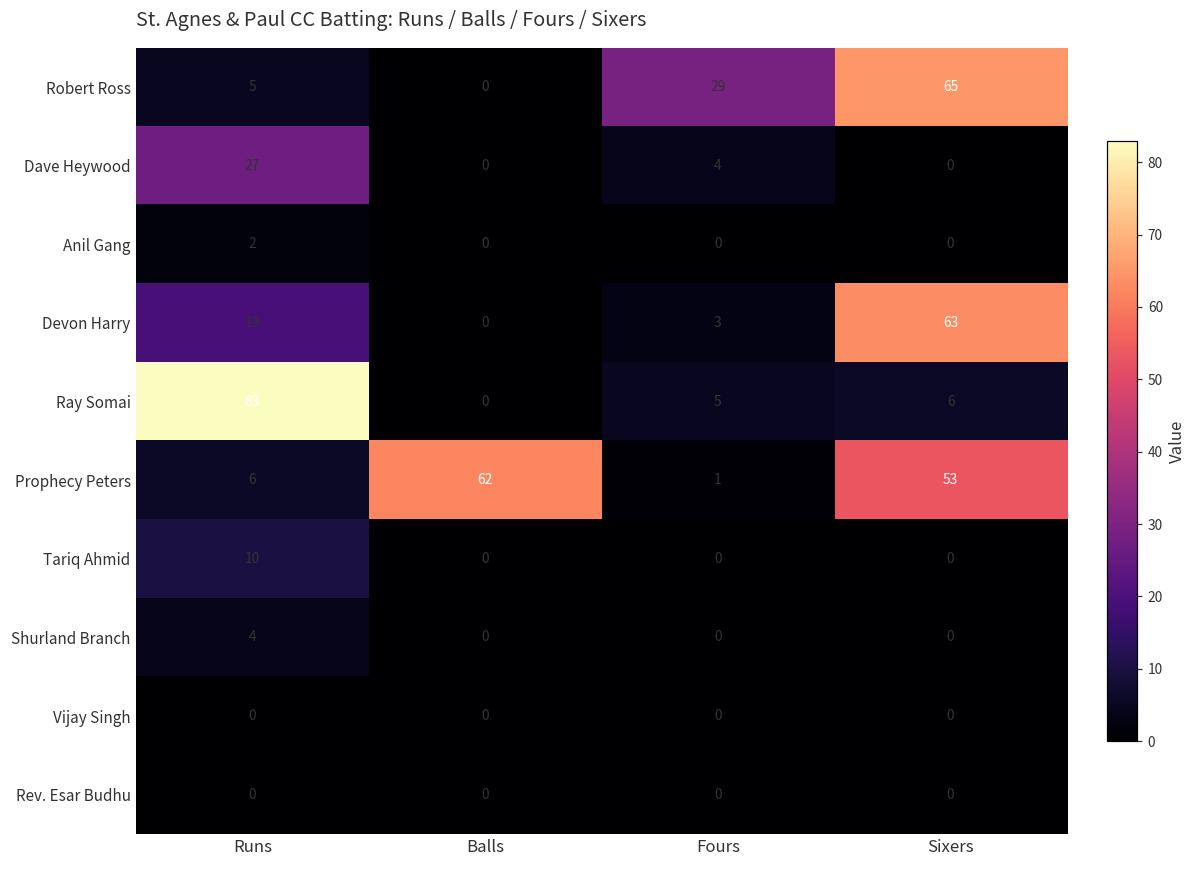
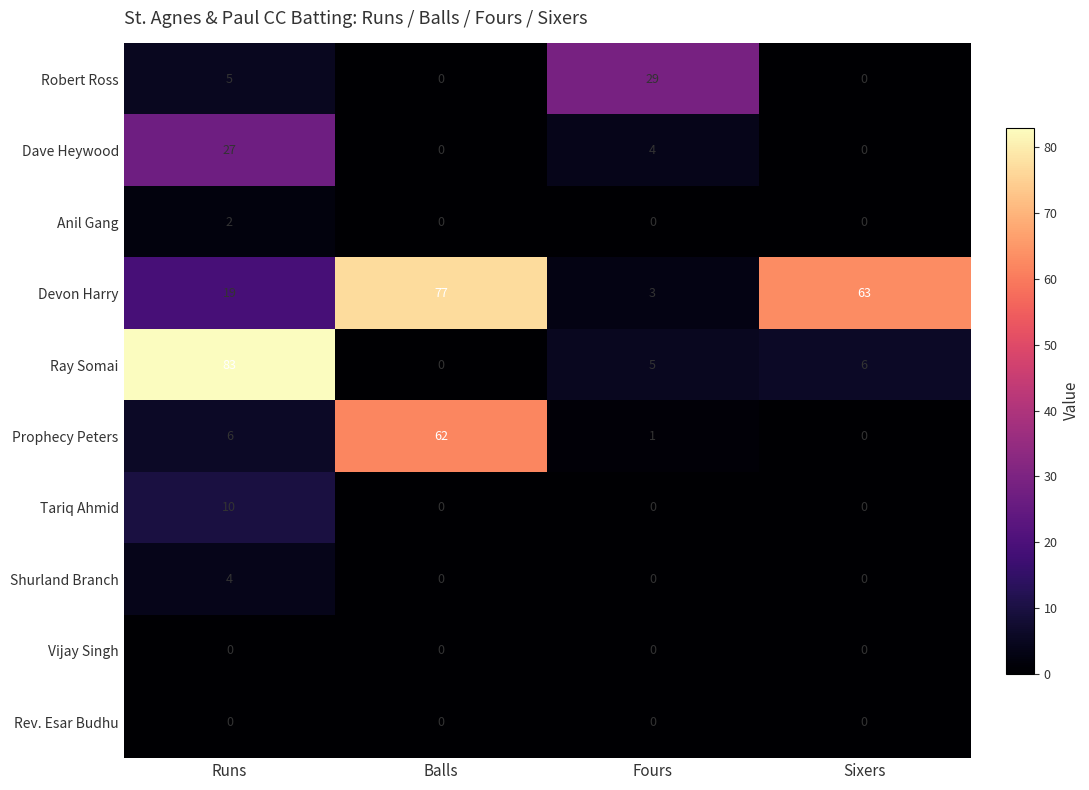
Robert Ross, Sixers: 65 -> 0
Devon Harry, Balls: 0 -> 77
Prophecy Peters, Sixers: 53 -> 0
